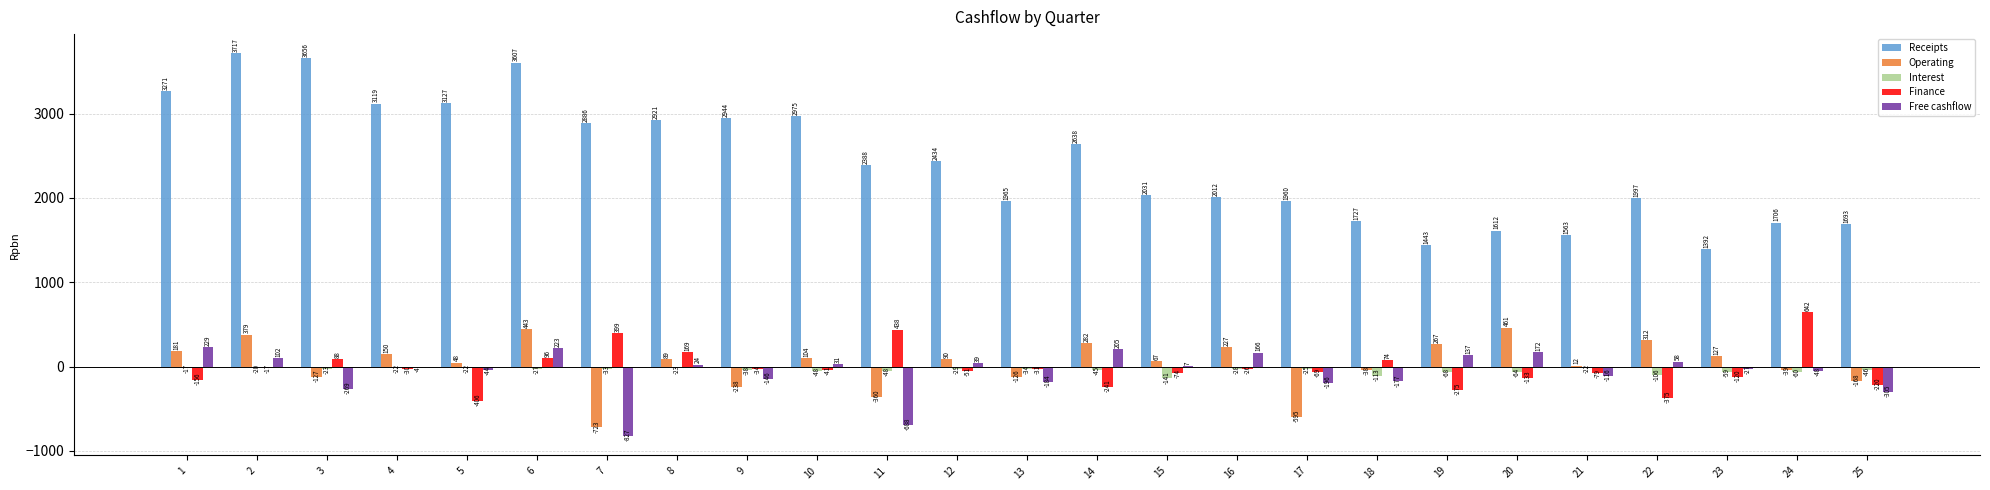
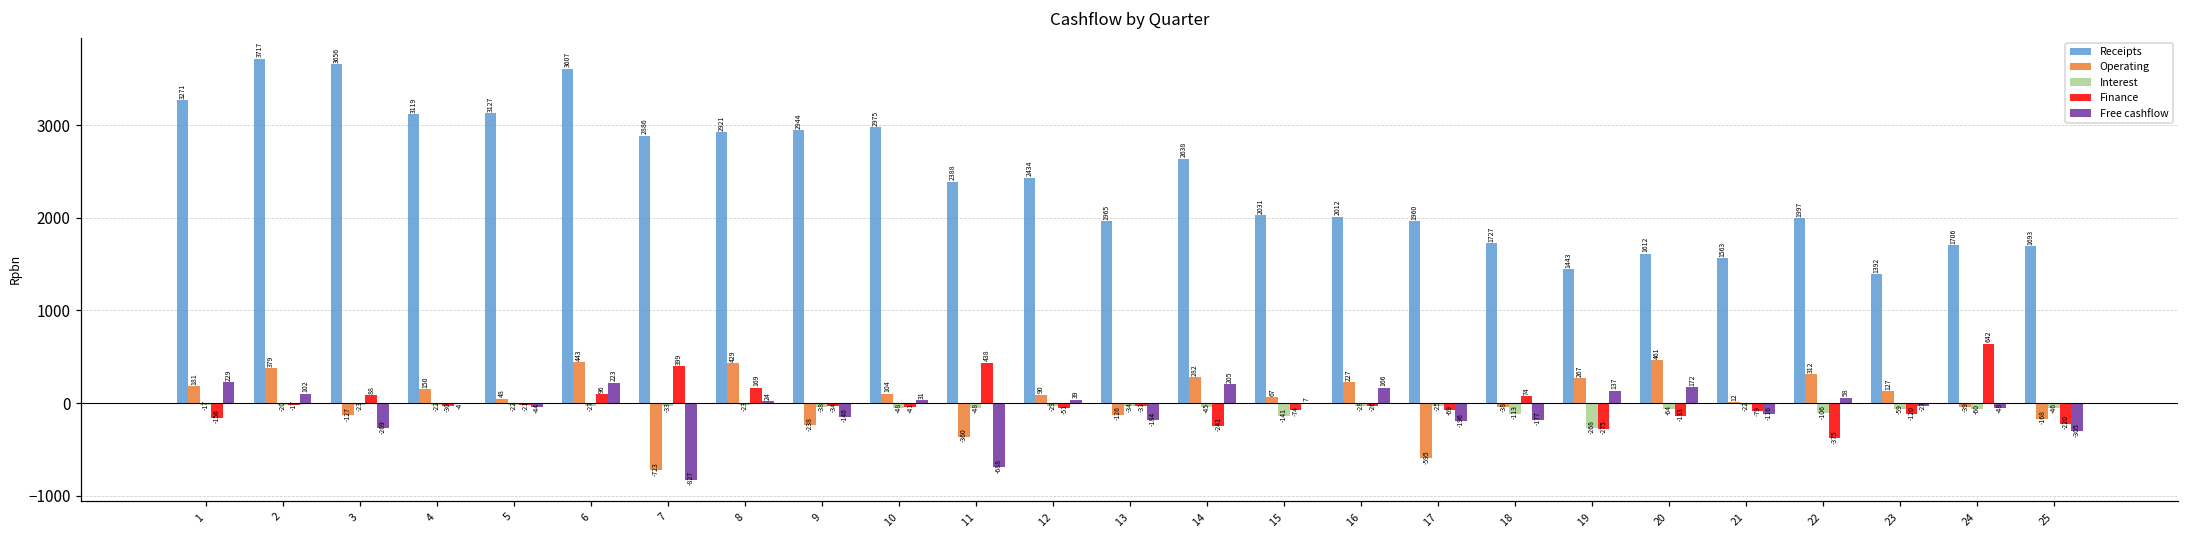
Finance, 5: -406 -> -21
Operating, 8: 89 -> 429
Interest, 19: -68 -> -268
